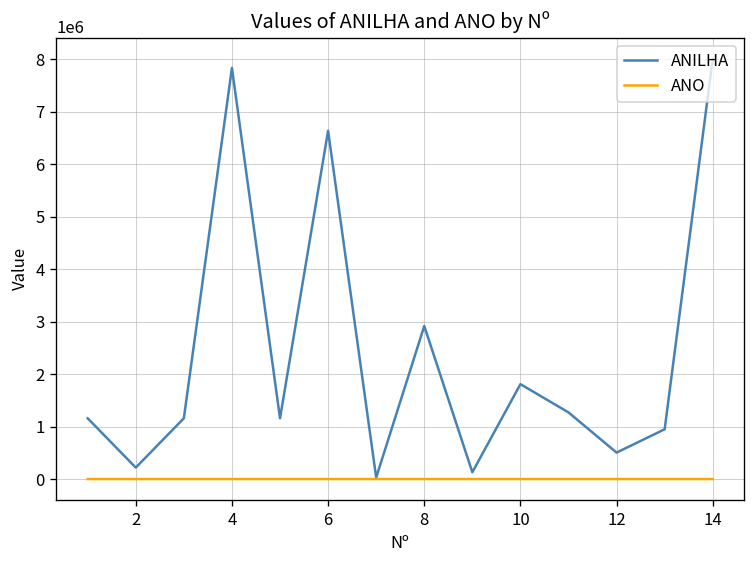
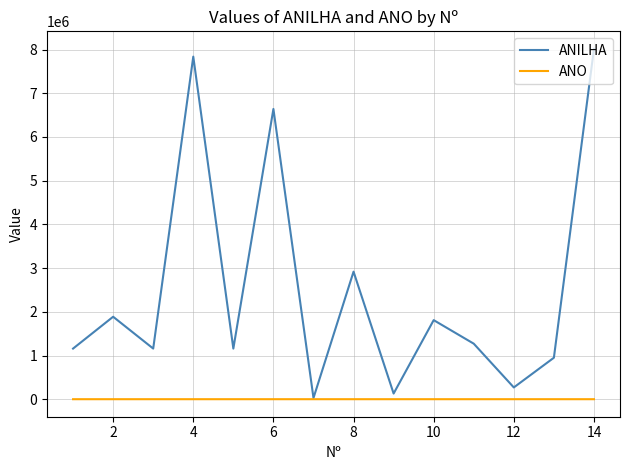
ANILHA, 2: 200000 -> 1900000
ANILHA, 12: 500000 -> 300000
